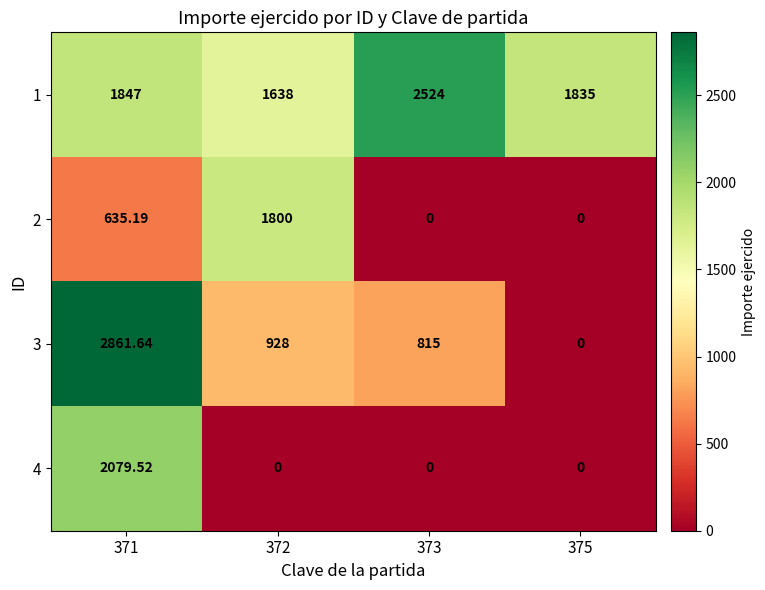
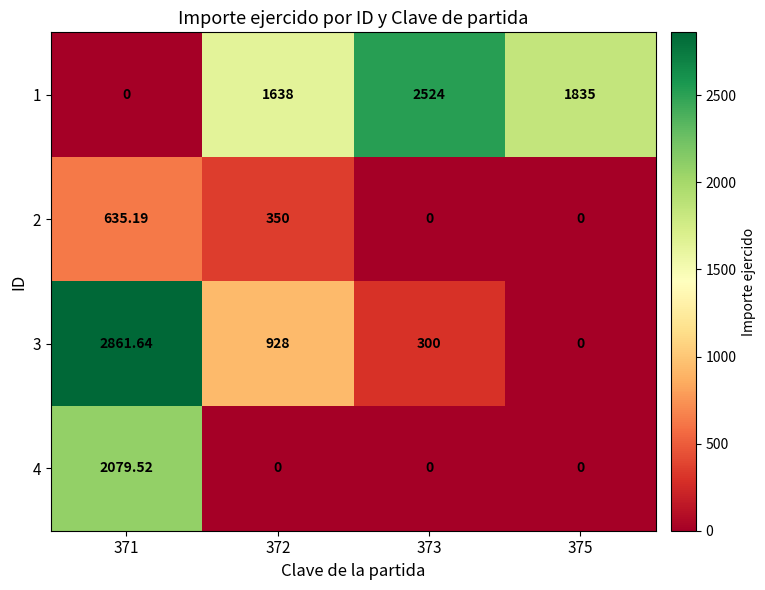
1, 371: 1847 -> 0
2, 372: 1800 -> 350
3, 373: 815 -> 300
